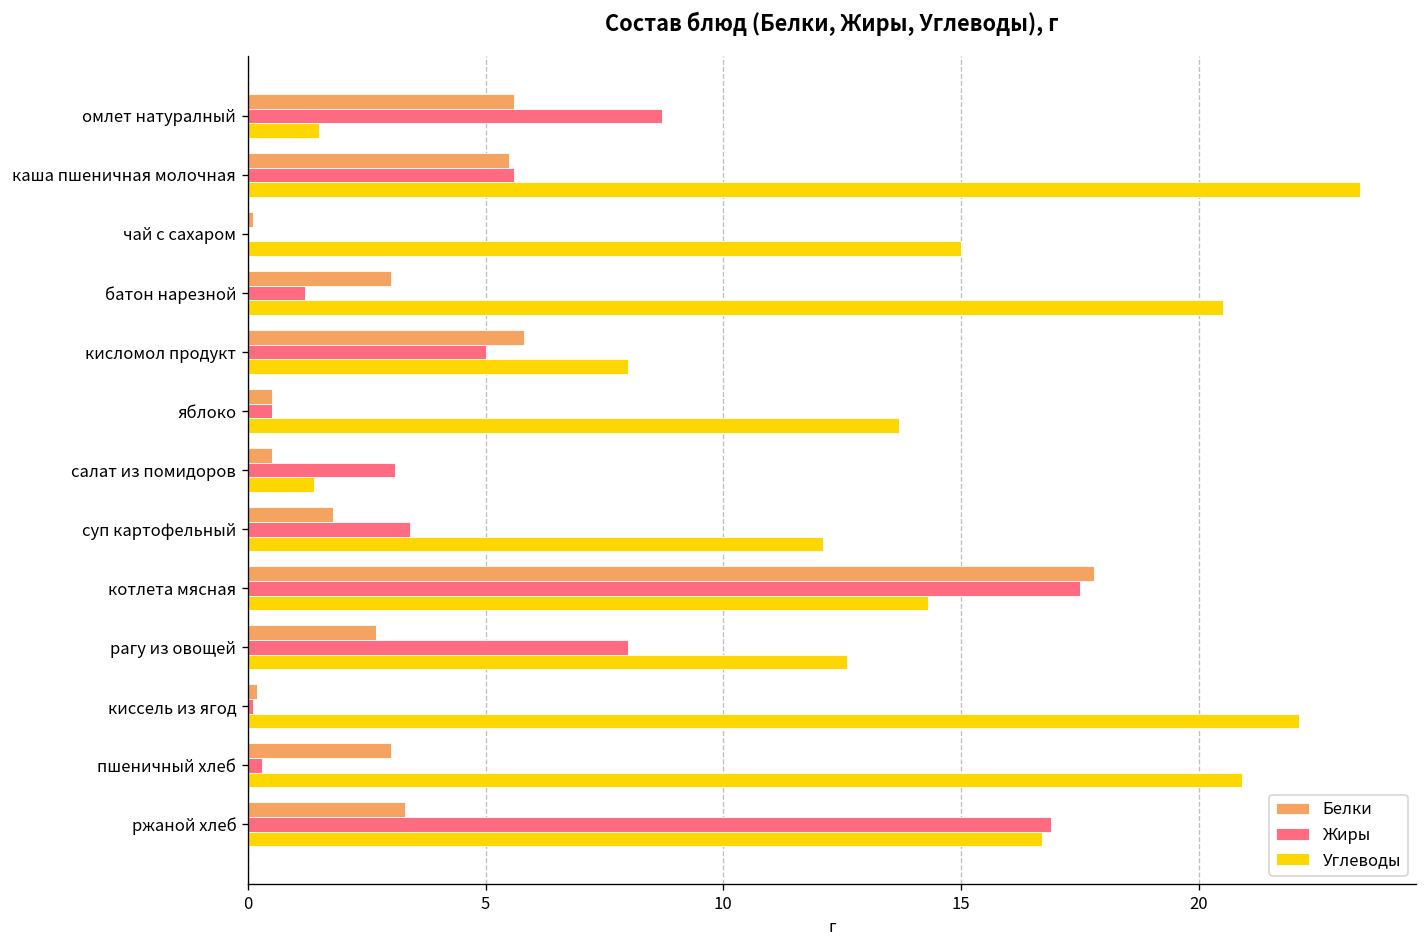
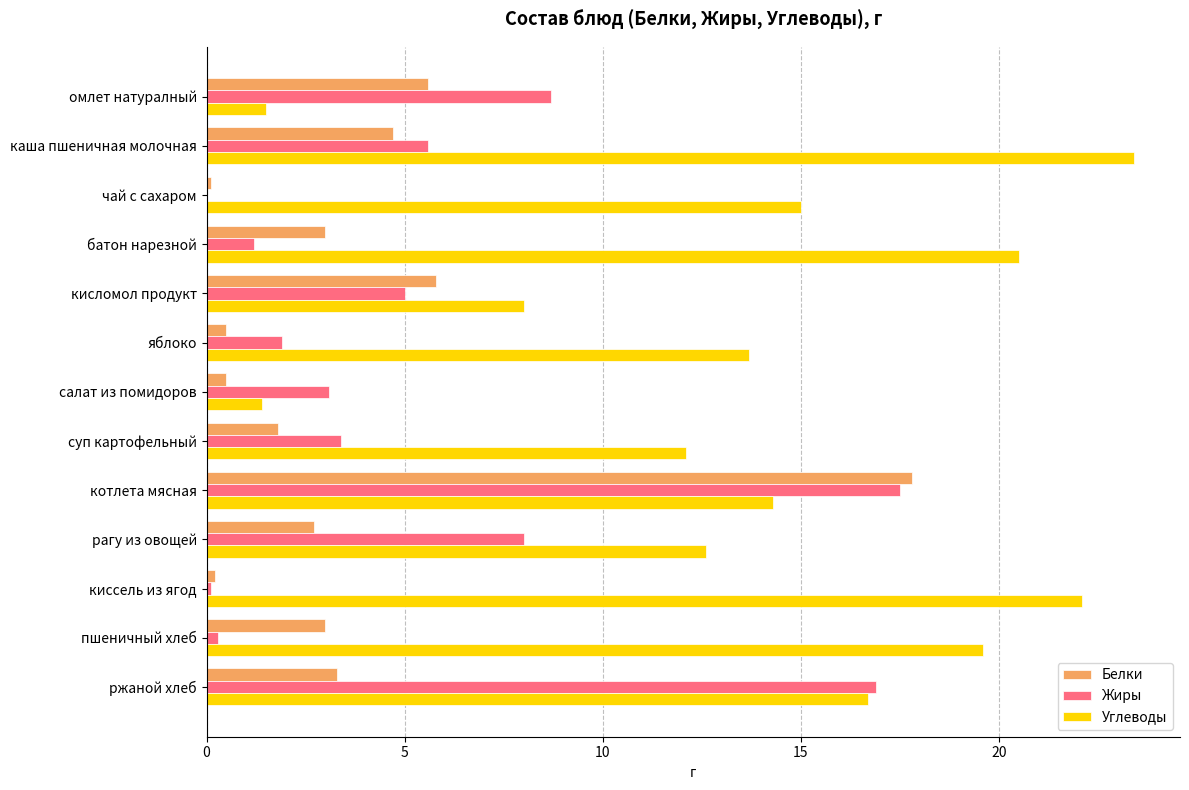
Белки, каша пшеничная молочная: 5.5 -> 4.7
Жиры, яблоко: 0.5 -> 1.9
Углеводы, пшеничный хлеб: 20.9 -> 19.6
